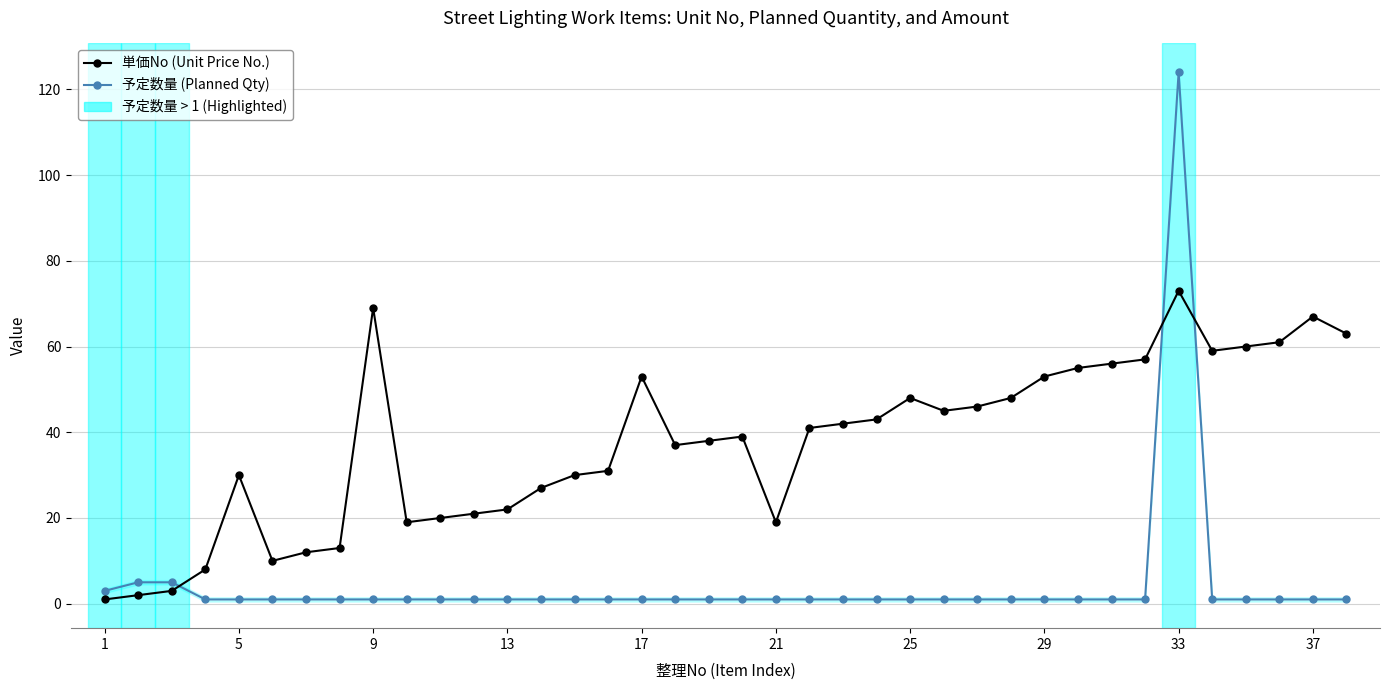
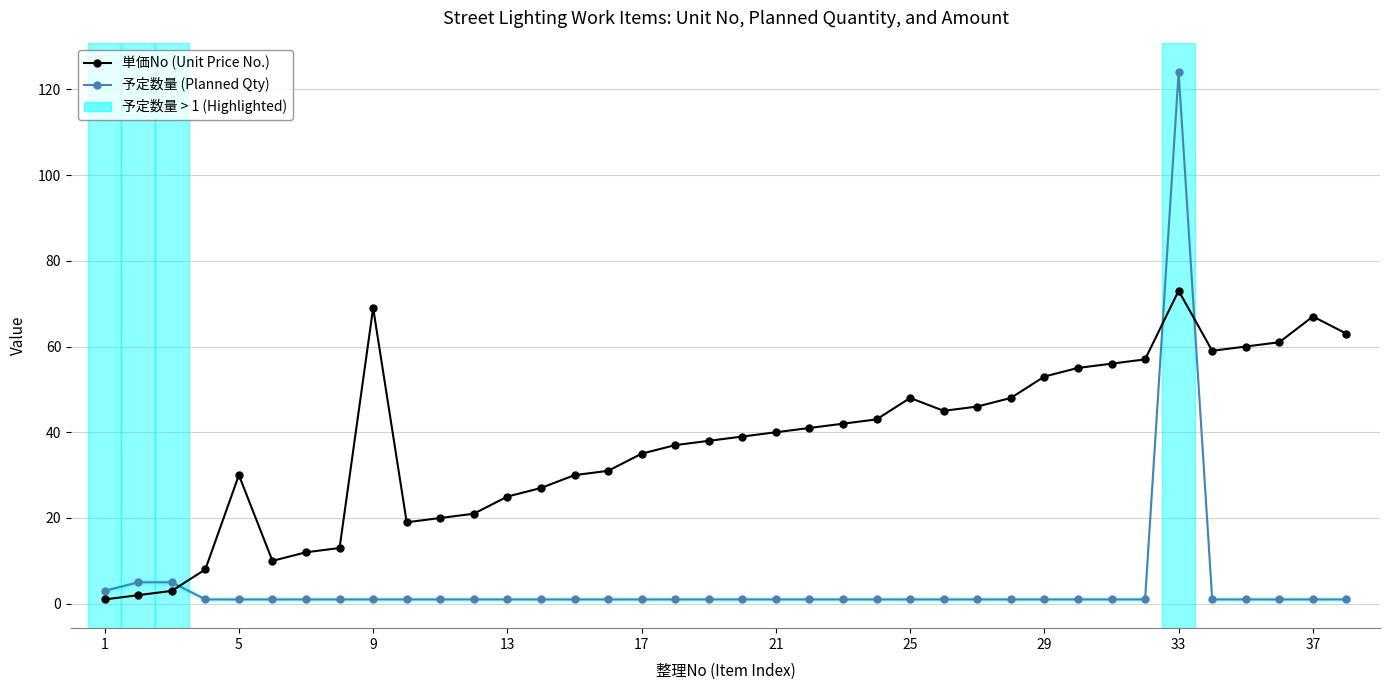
単価No (Unit Price No.), 13: 22 -> 25
単価No (Unit Price No.), 17: 53 -> 35
単価No (Unit Price No.), 21: 19 -> 40
